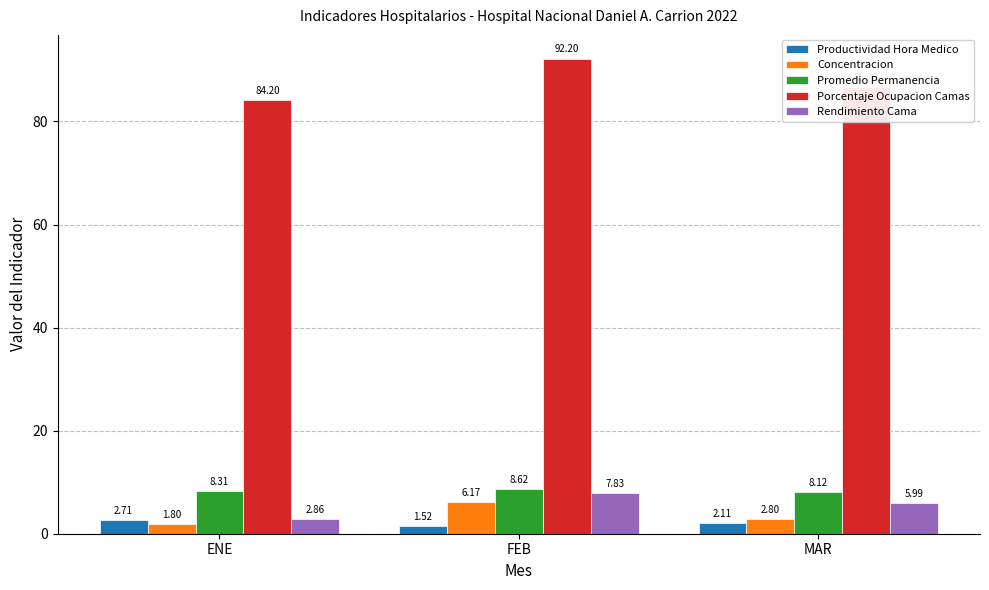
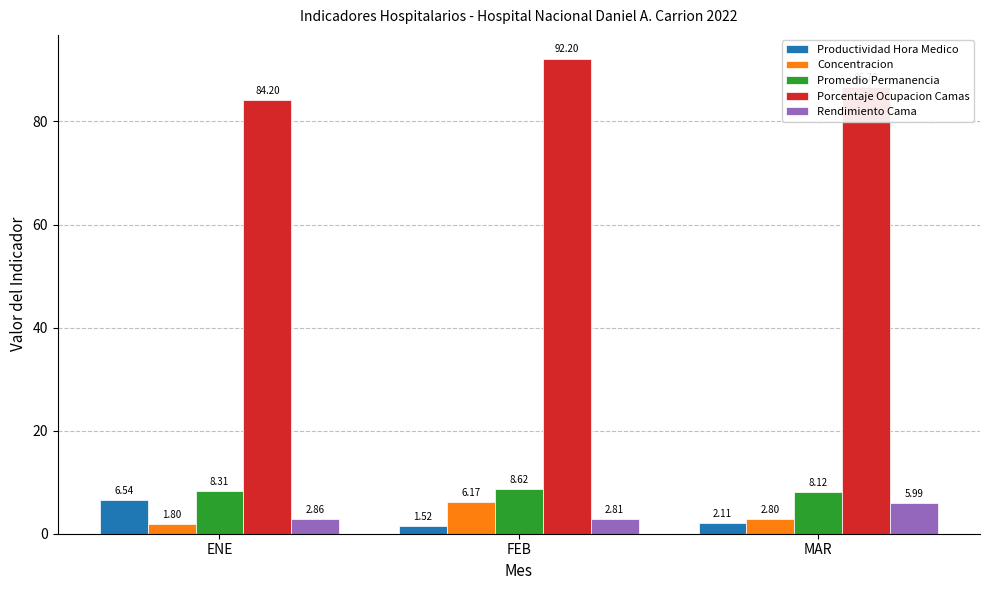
Productividad Hora Medico, ENE: 2.71 -> 6.54
Rendimiento Cama, FEB: 7.83 -> 2.81
